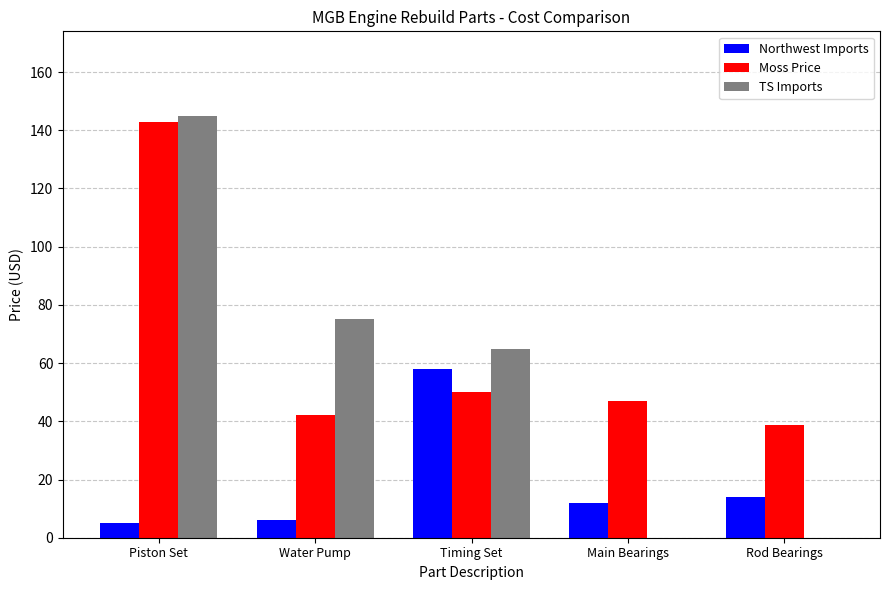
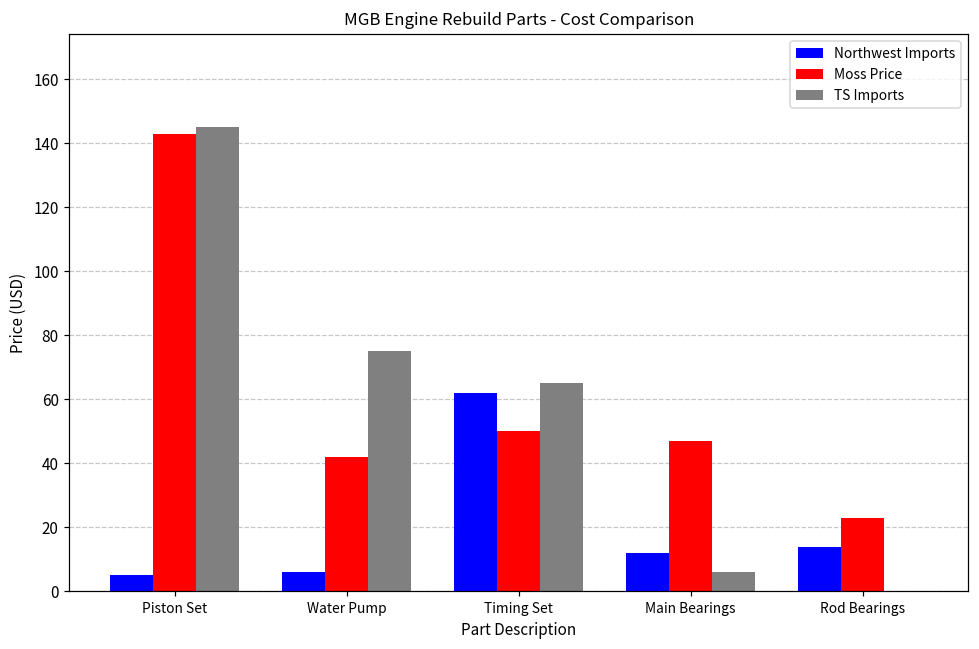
Northwest Imports, Timing Set: 58 -> 62
TS Imports, Main Bearings: 0 -> 6
Moss Price, Rod Bearings: 39 -> 23
